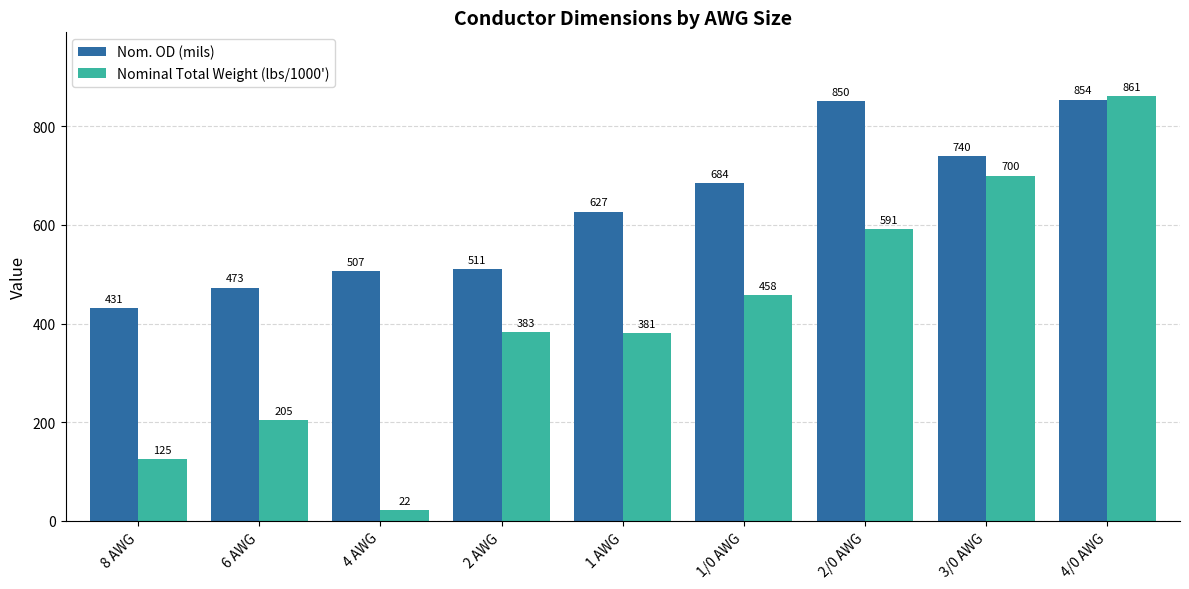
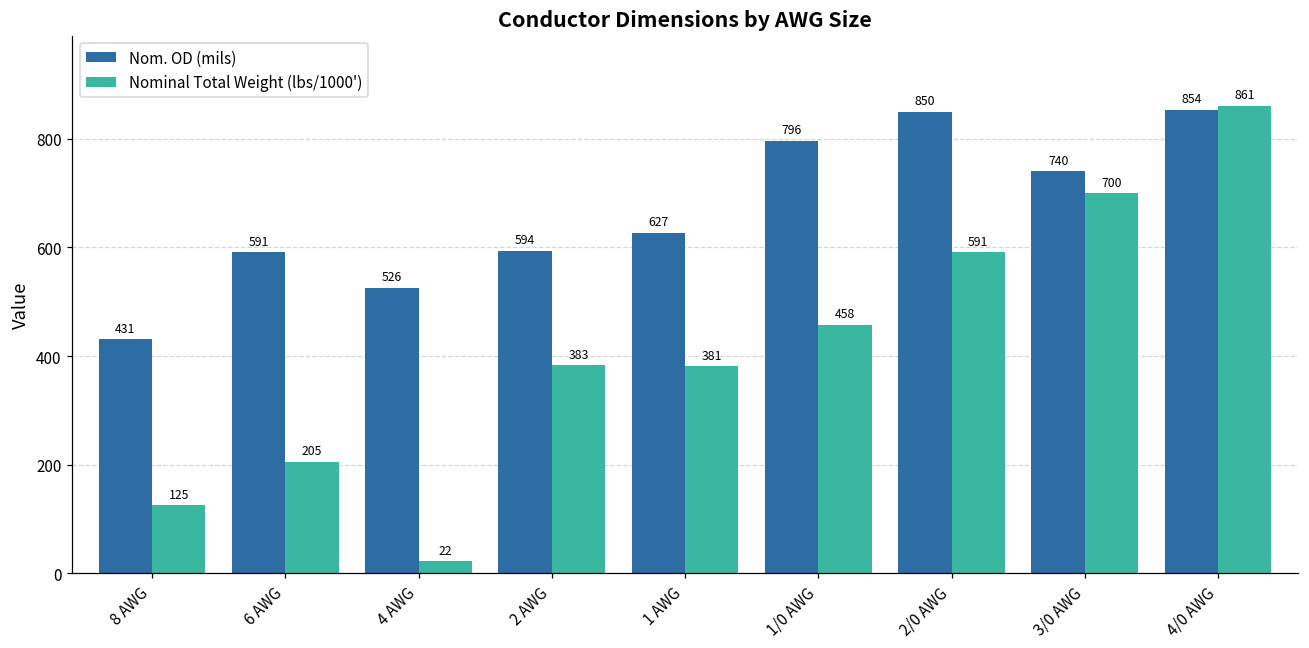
Nom. OD (mils), 6 AWG: 473 -> 591
Nom. OD (mils), 4 AWG: 507 -> 526
Nom. OD (mils), 2 AWG: 511 -> 594
Nom. OD (mils), 1/0 AWG: 684 -> 796
